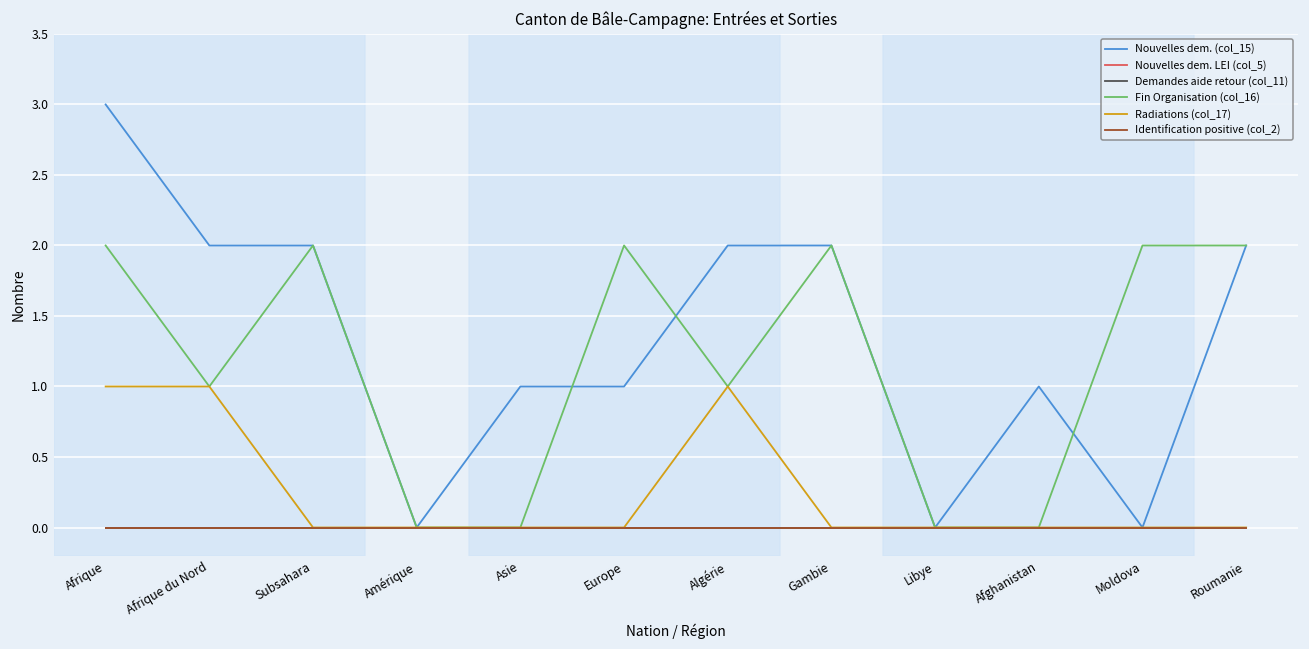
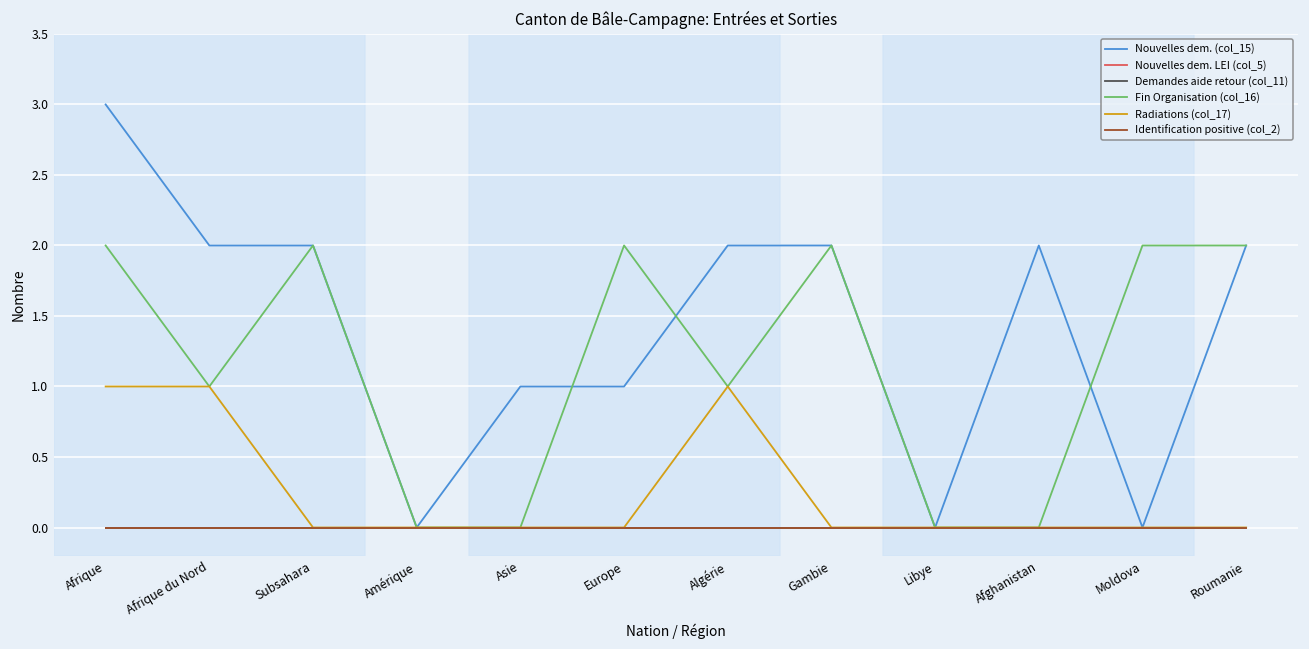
Nouvelles dem. (col_15), Afghanistan: 1 -> 2
